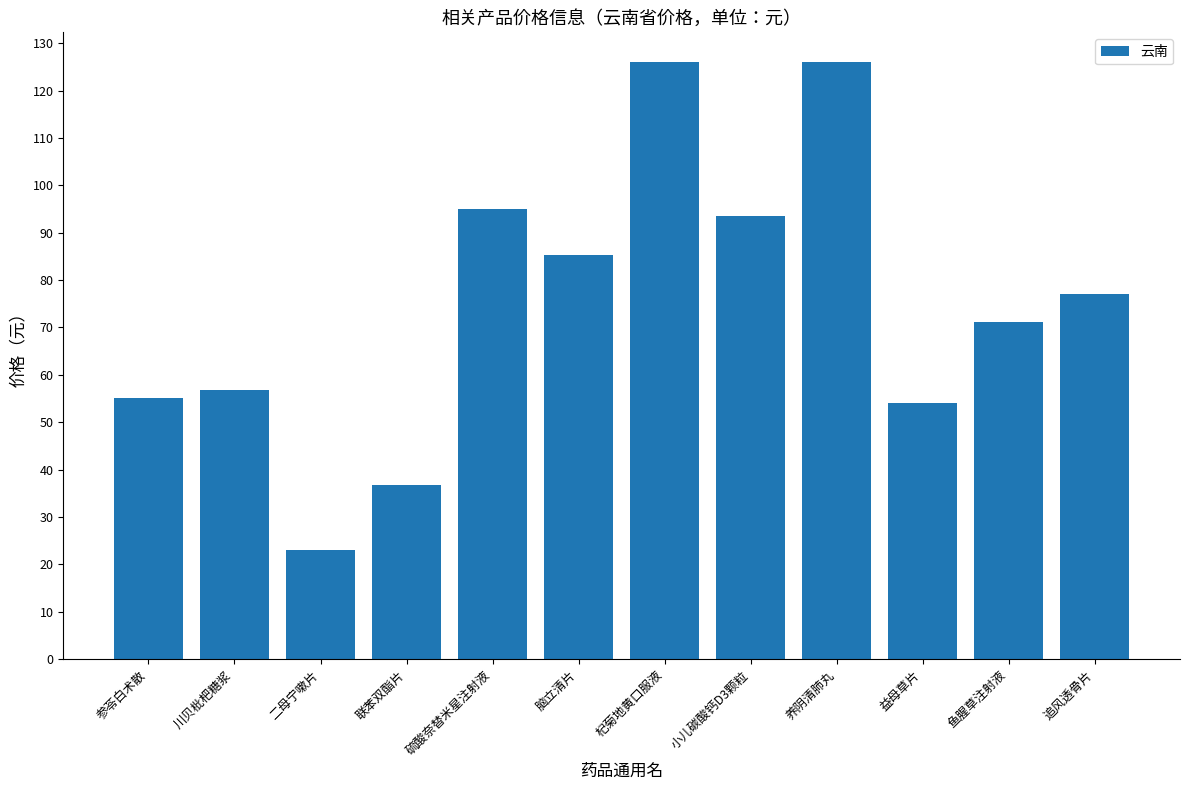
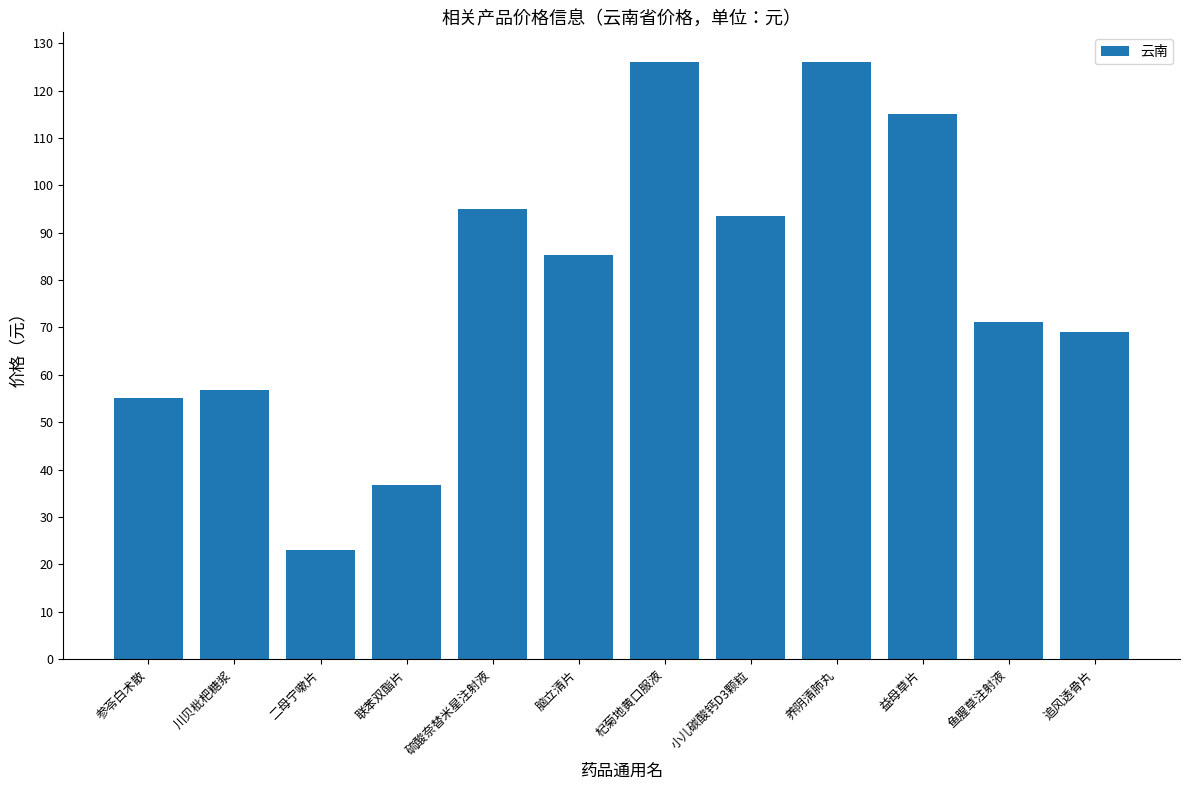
益母草片: 54 -> 115
追风透骨片: 77 -> 69
